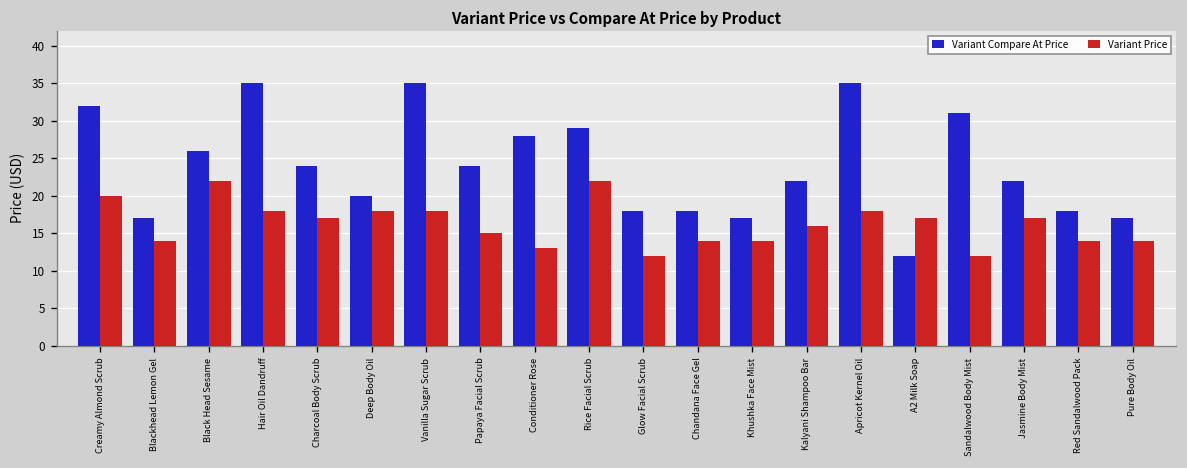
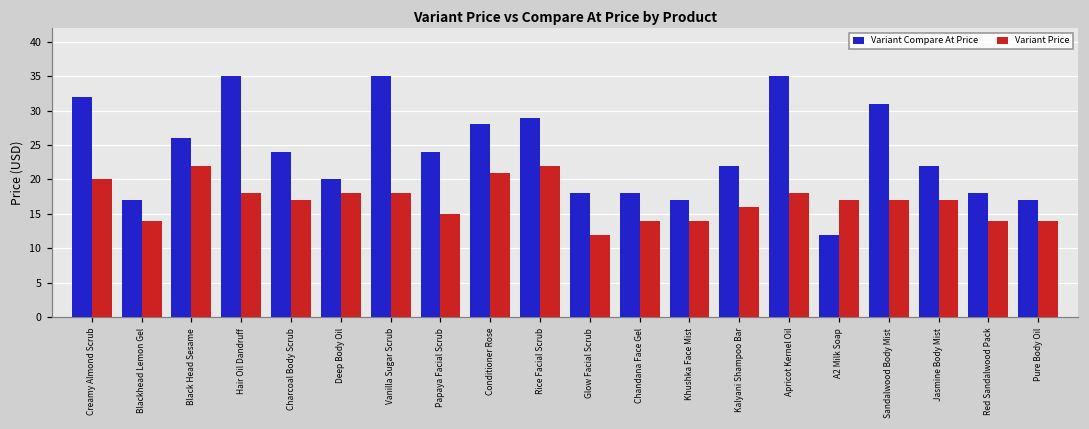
Variant Price, Conditioner Rose: 13 -> 21
Variant Price, Sandalwood Body Mist: 12 -> 17
